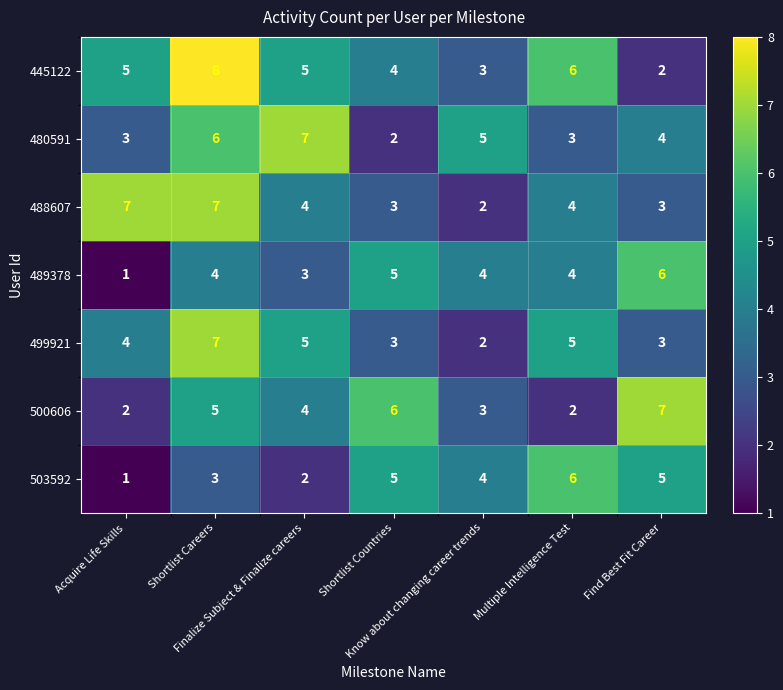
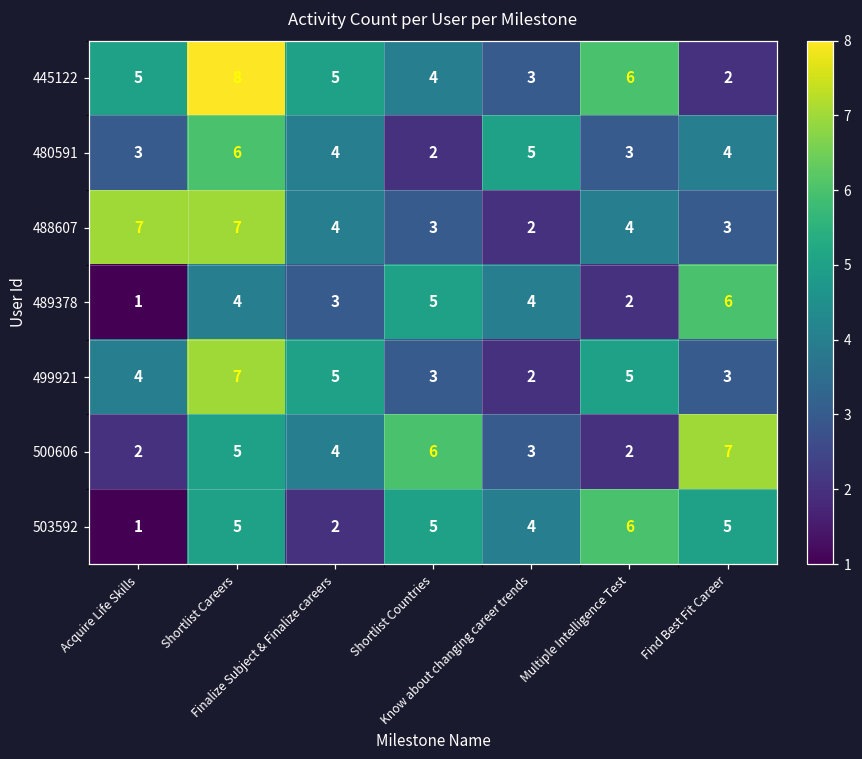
480591, Finalize Subject & Finalize careers: 7 -> 4
489378, Multiple Intelligence Test: 4 -> 2
503592, Shortlist Careers: 3 -> 5
